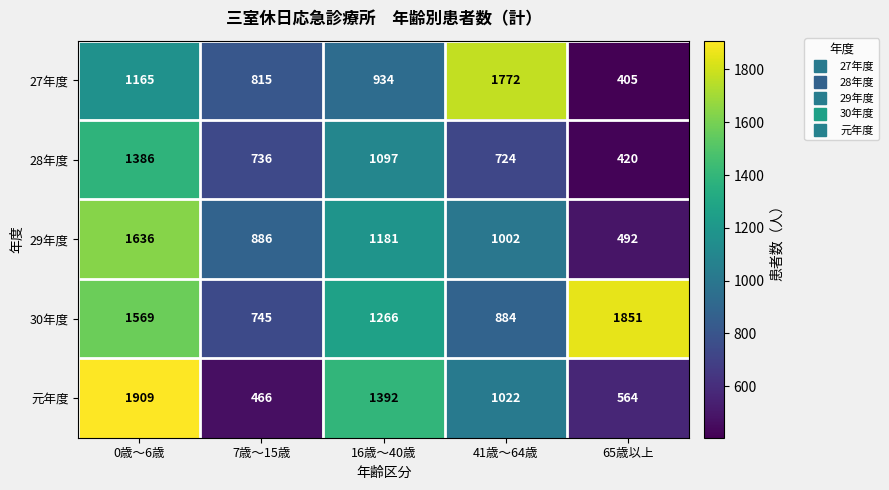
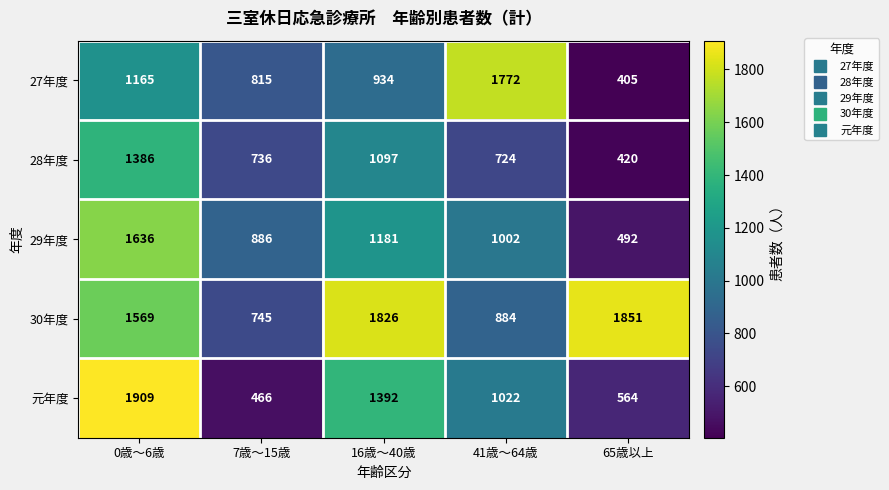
30年度, 16歳～40歳: 1266 -> 1826
